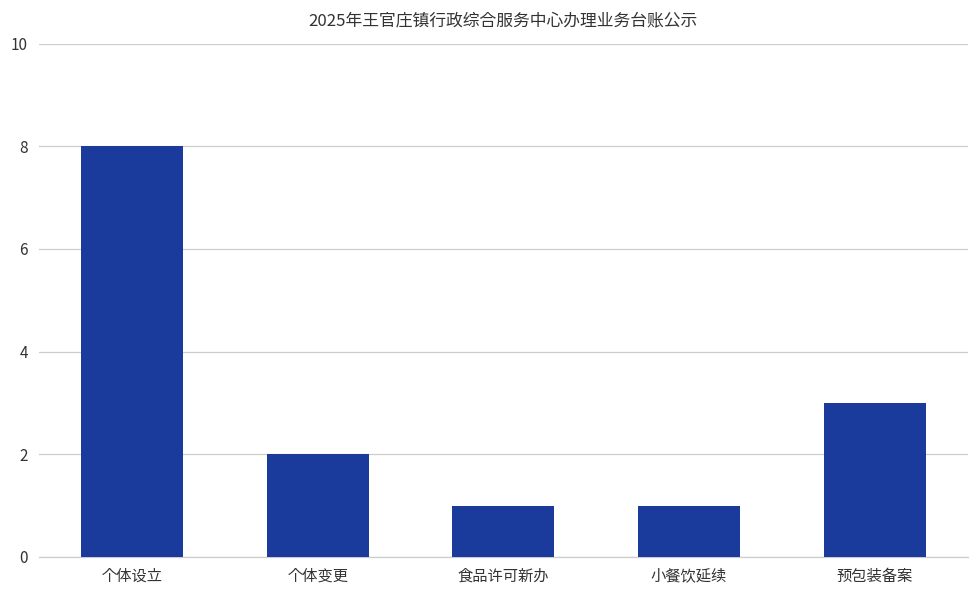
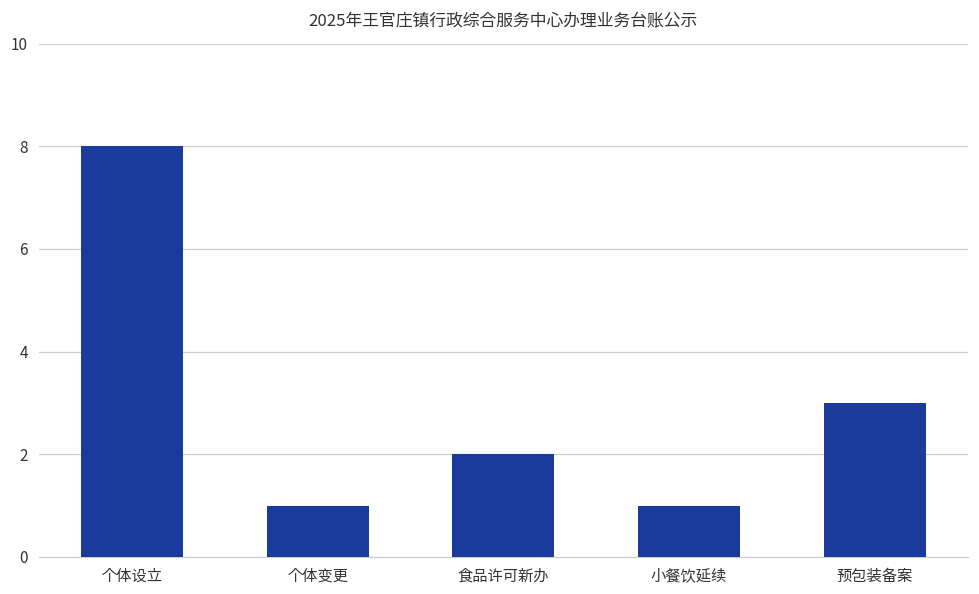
个体变更: 2 -> 1
食品许可新办: 1 -> 2
